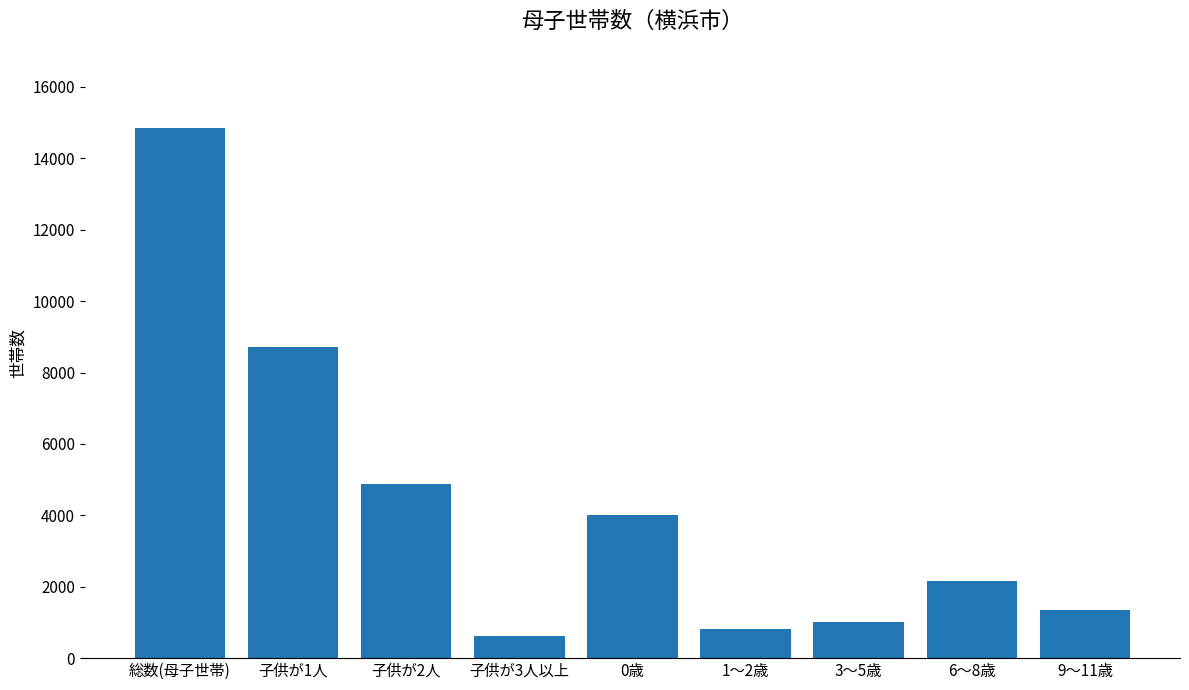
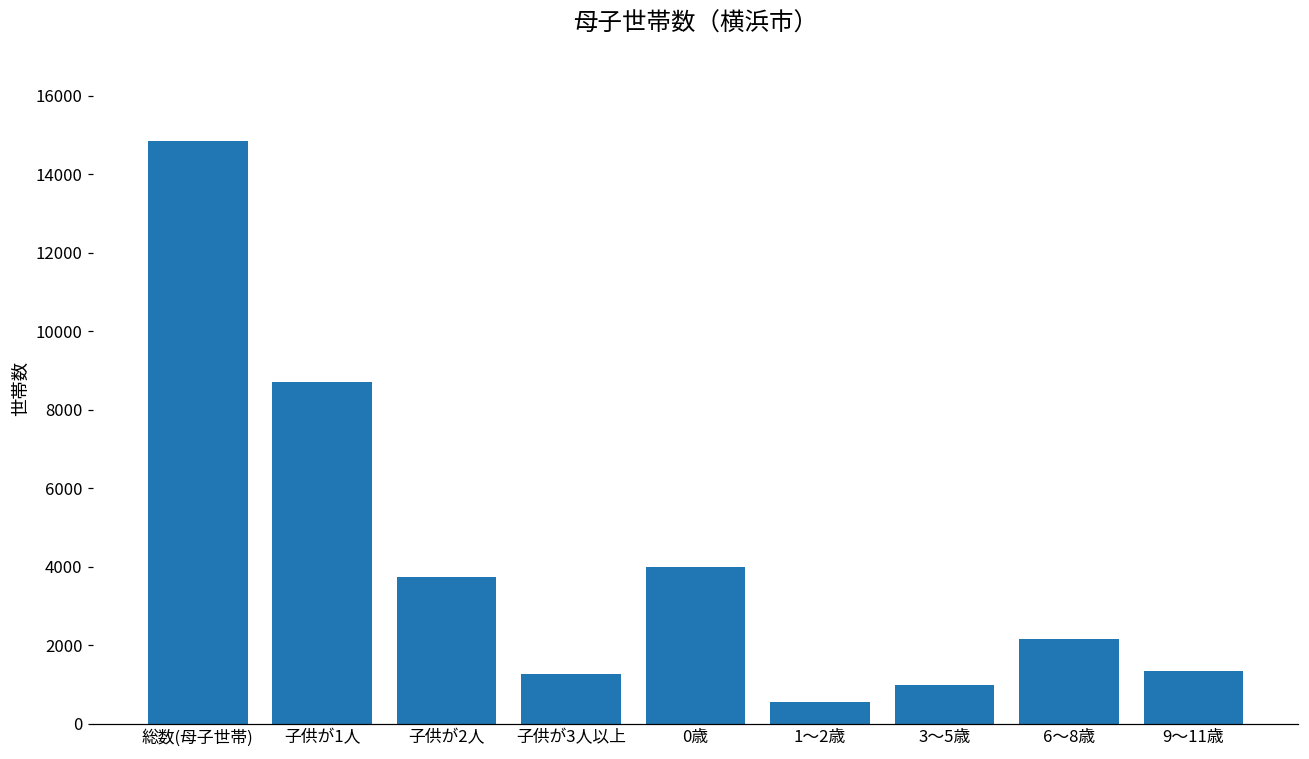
子供が2人: 4900 -> 3700
子供が3人以上: 600 -> 1300
1～2歳: 800 -> 600
